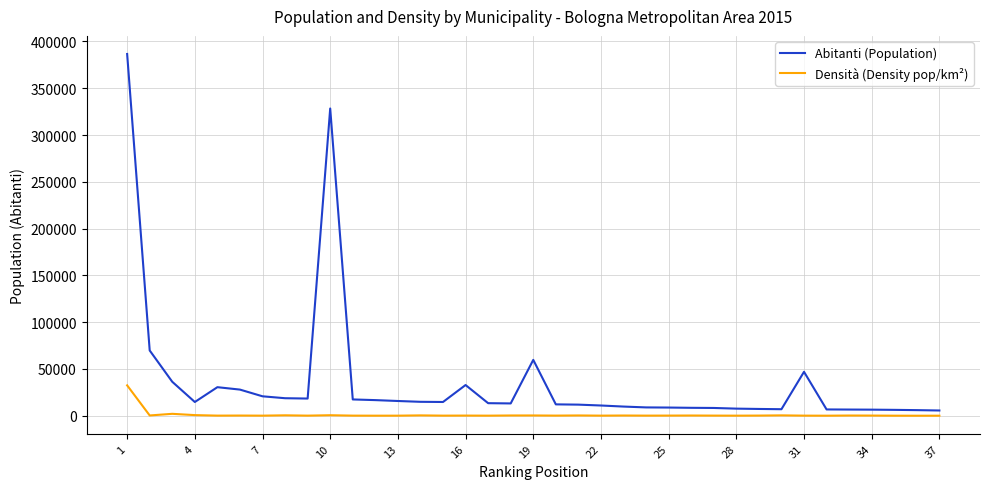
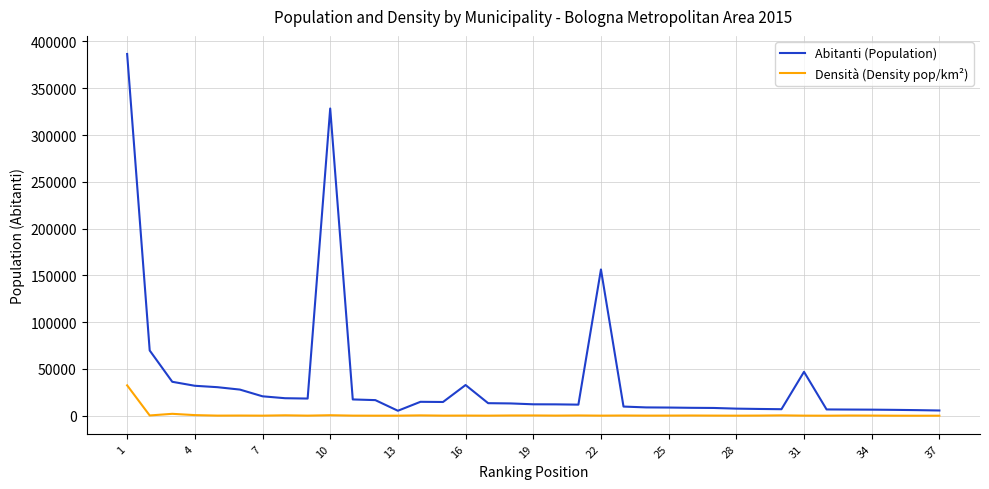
Abitanti (Population), 4: 10000 -> 30000
Abitanti (Population), 13: 20000 -> 10000
Abitanti (Population), 19: 60000 -> 10000
Abitanti (Population), 22: 10000 -> 160000
